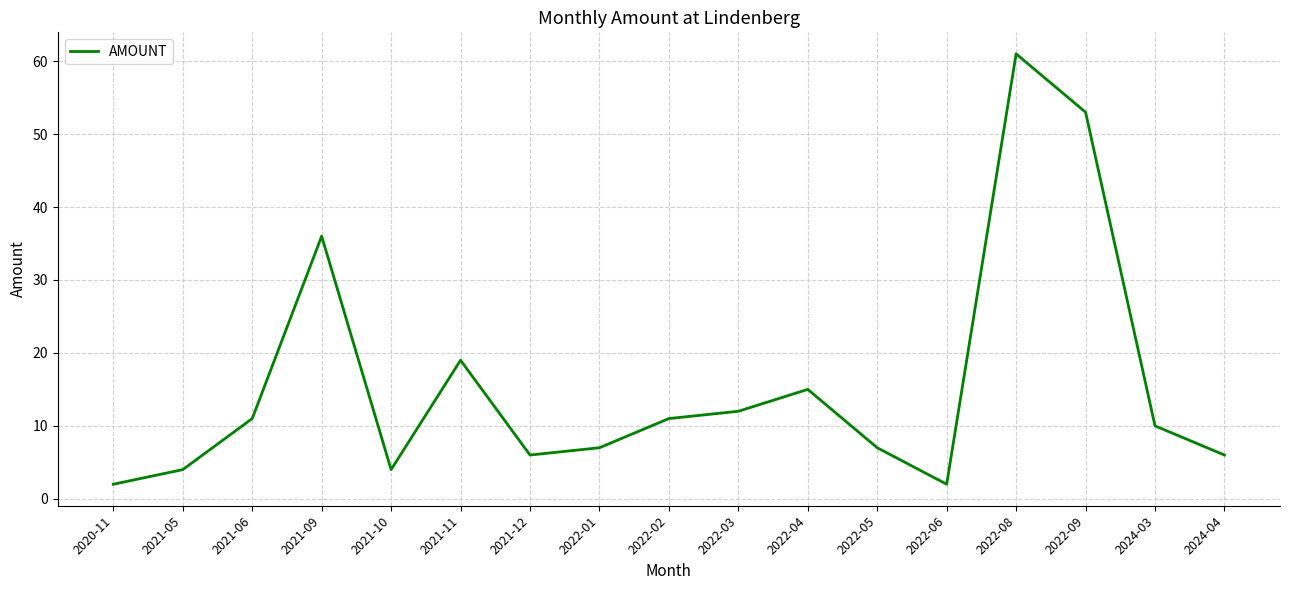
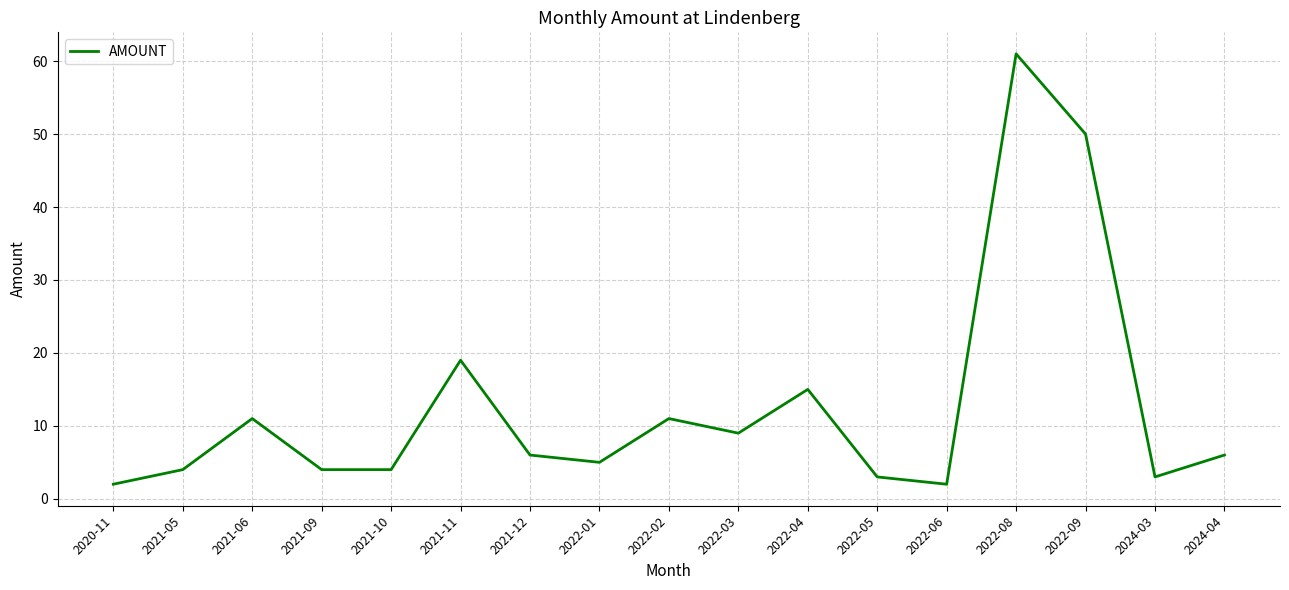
2021-09: 36 -> 4
2022-01: 7 -> 5
2022-03: 12 -> 9
2022-05: 7 -> 3
2022-09: 53 -> 50
2024-03: 10 -> 3
